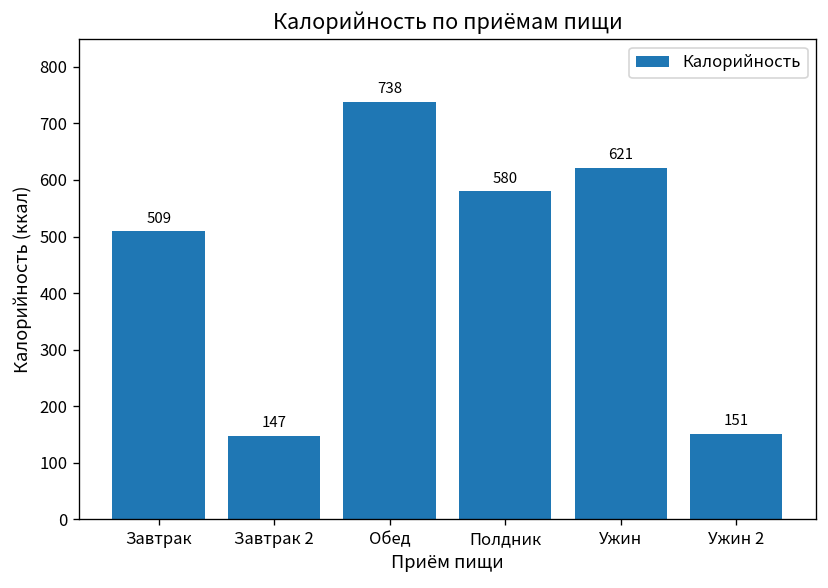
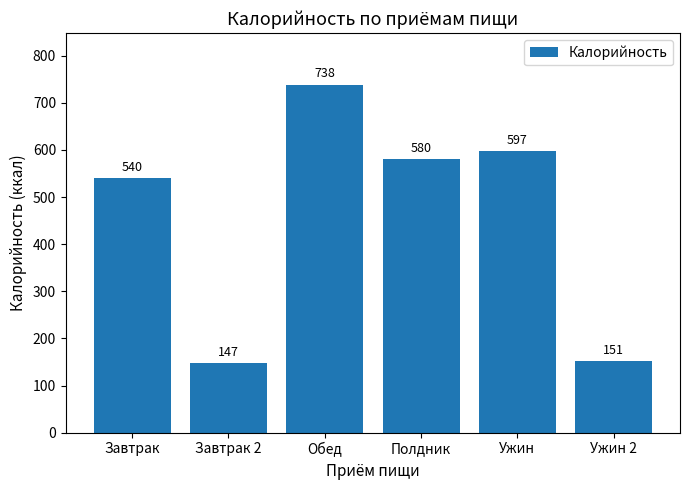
Завтрак: 509 -> 540
Ужин: 621 -> 597
